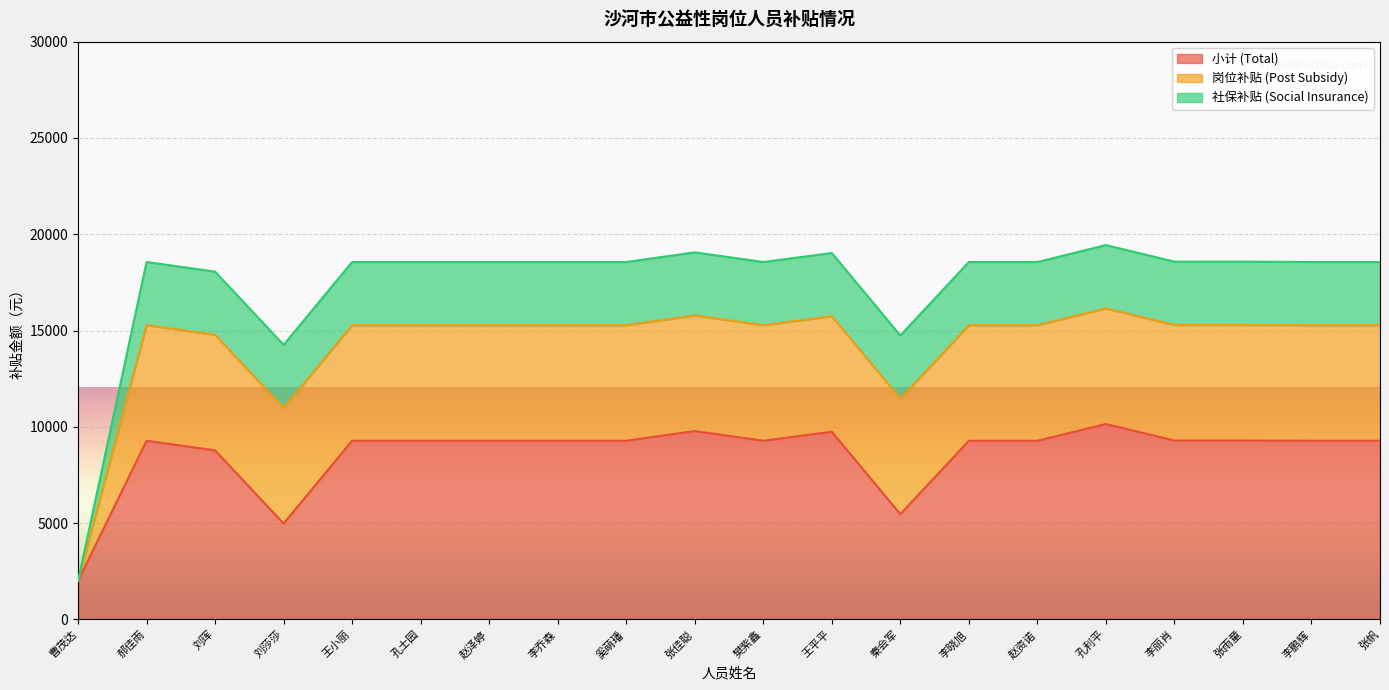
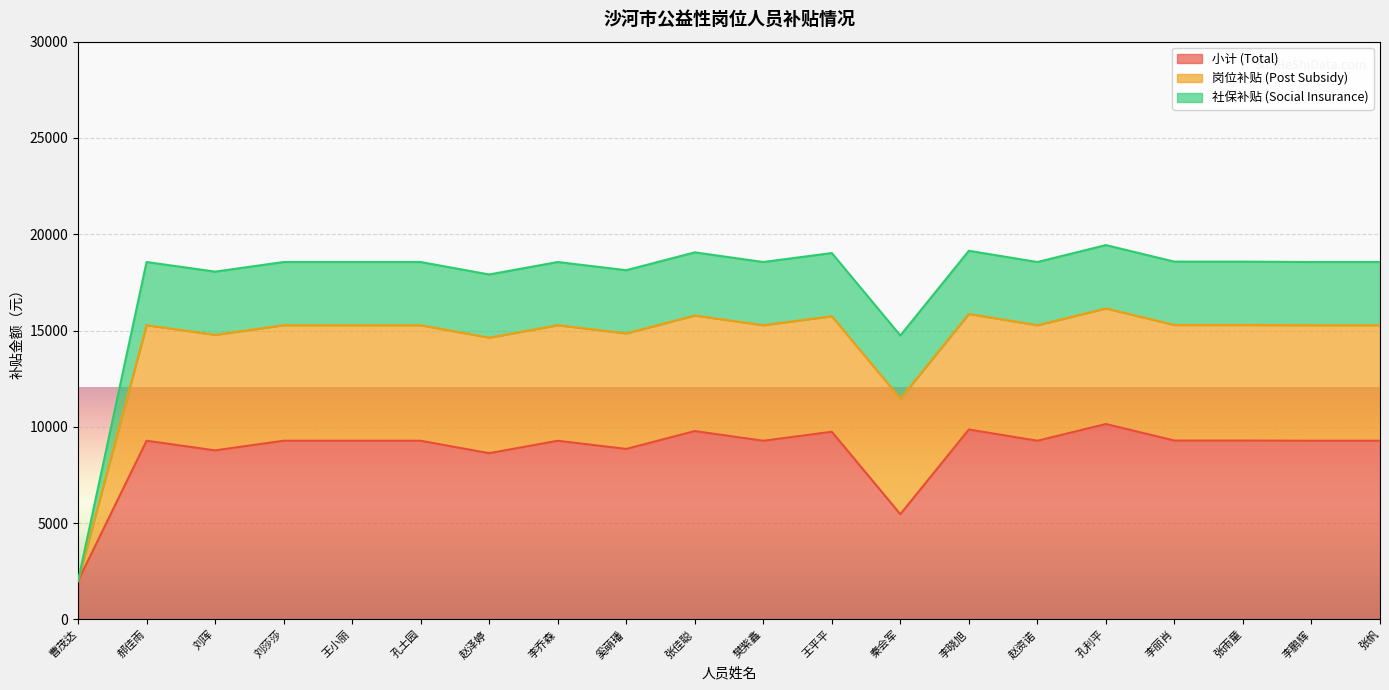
小计 (Total), 刘莎莎: 5000 -> 9300
小计 (Total), 赵泽婷: 9300 -> 8600
小计 (Total), 奚萌璠: 9300 -> 8900
小计 (Total), 李晓旭: 9300 -> 9900
